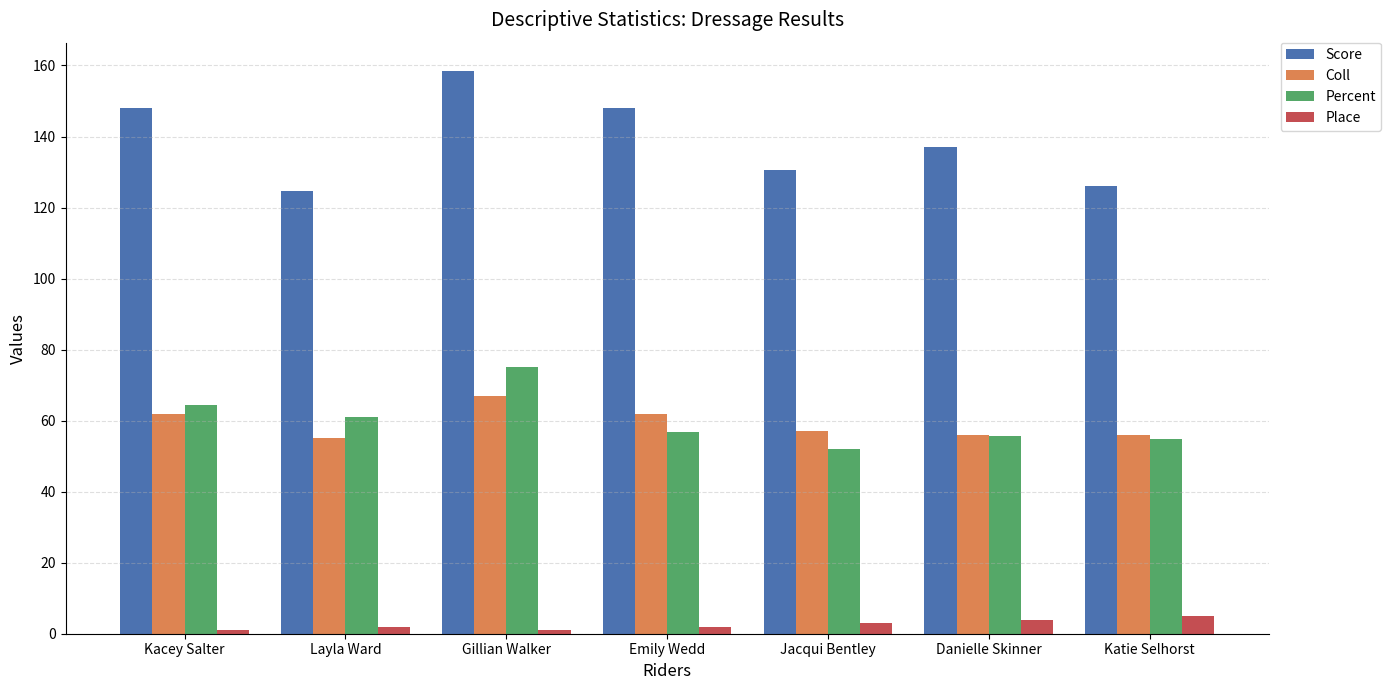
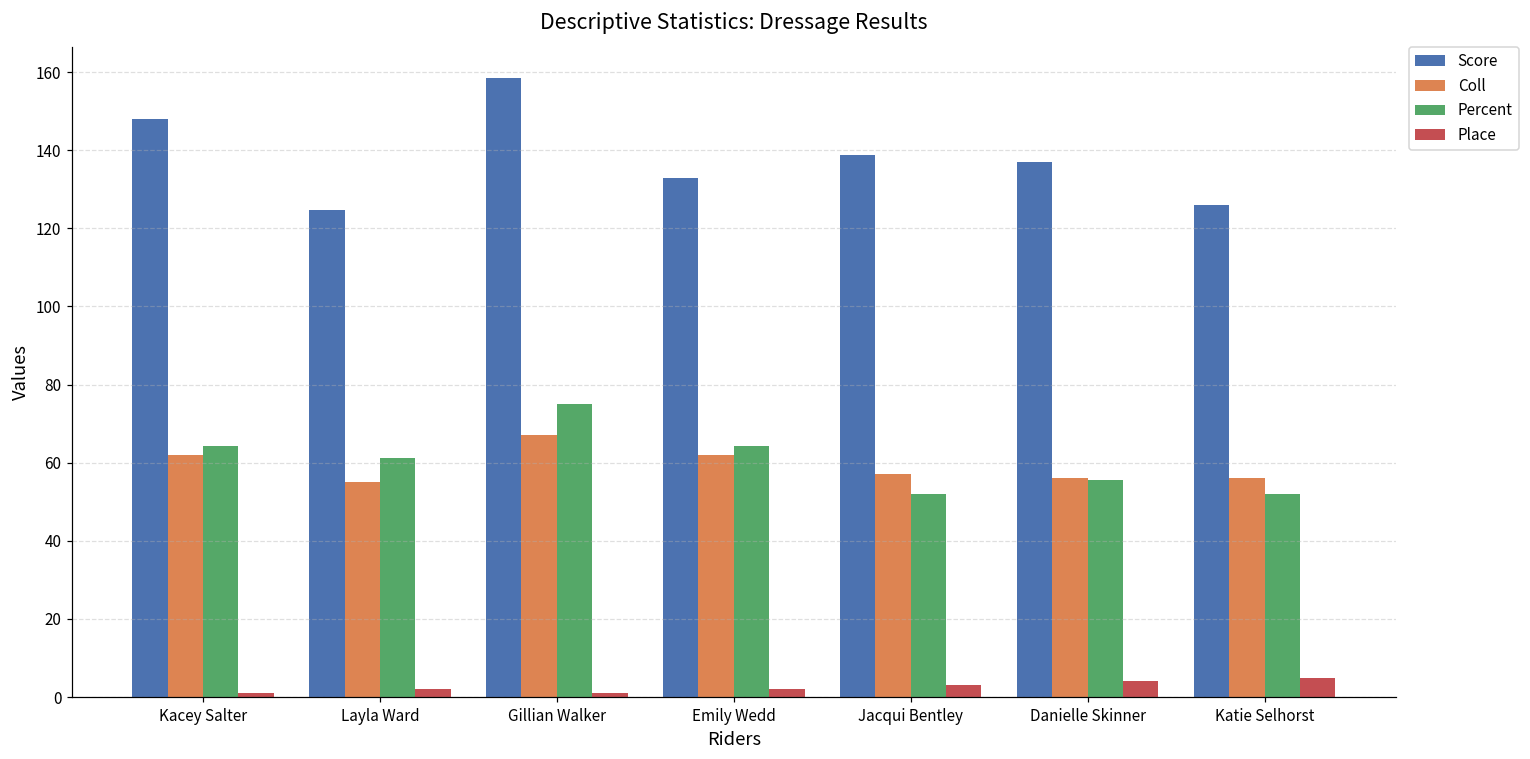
Score, Emily Wedd: 148 -> 133
Percent, Emily Wedd: 57 -> 64
Score, Jacqui Bentley: 131 -> 139
Percent, Katie Selhorst: 55 -> 52
